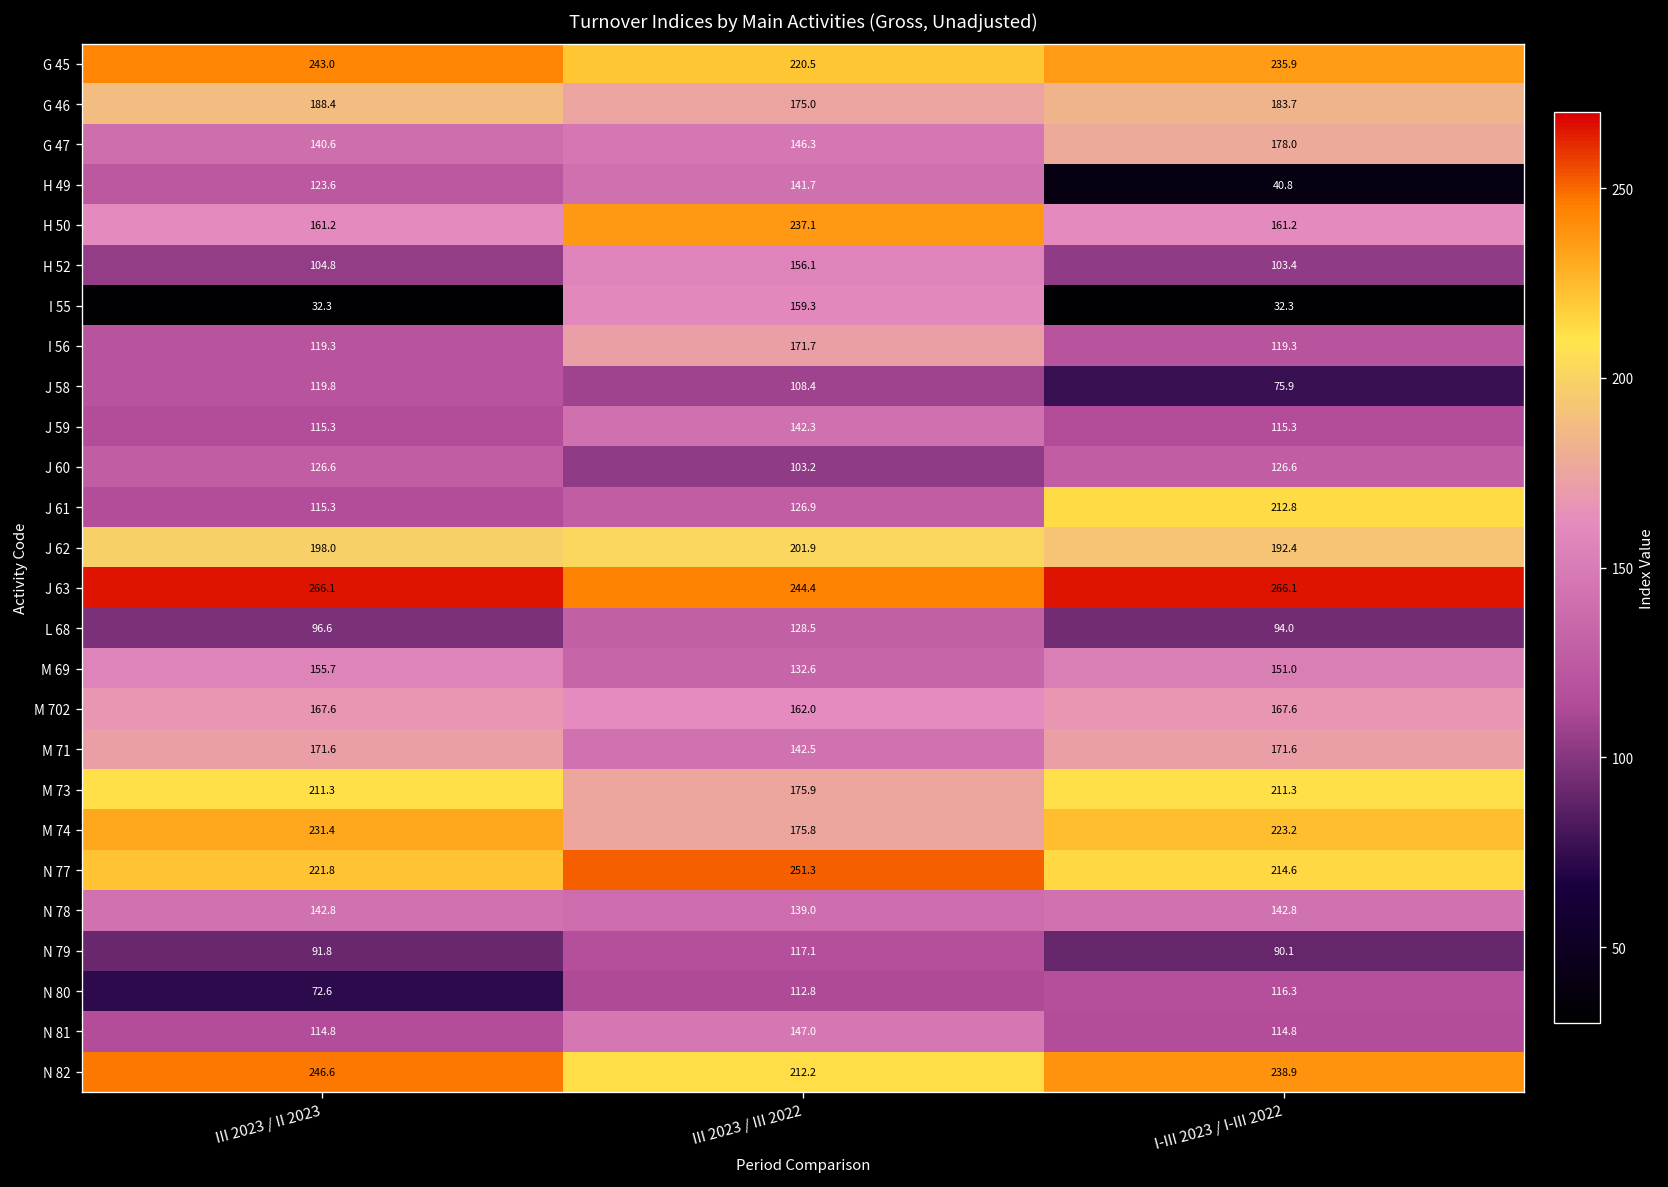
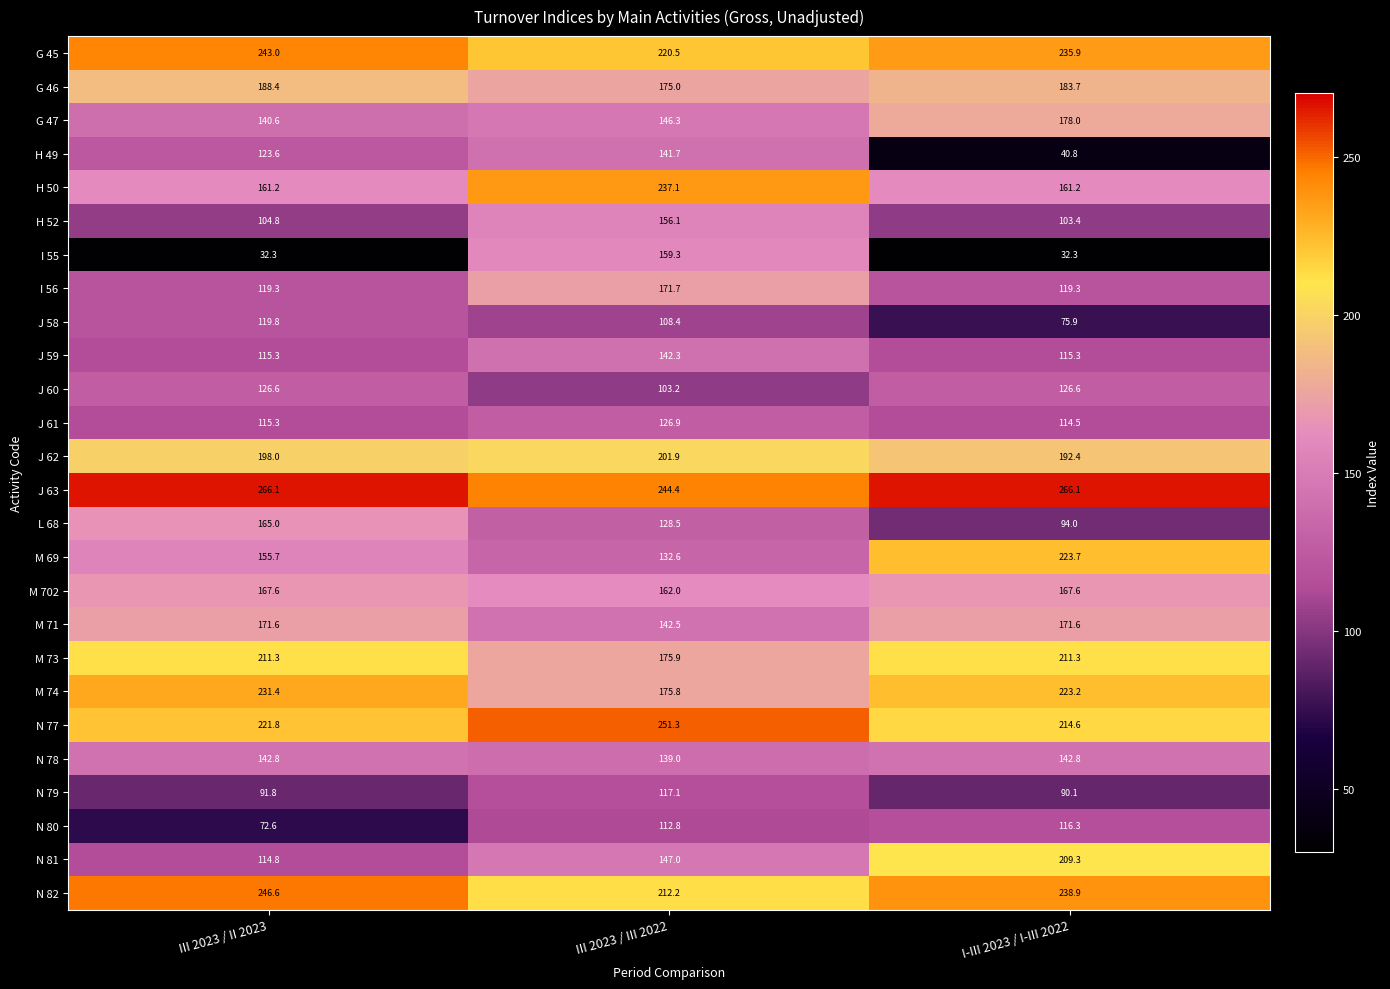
J 61, I-III 2023 / I-III 2022: 212.8 -> 114.5
L 68, III 2023 / II 2023: 96.6 -> 165.0
M 69, I-III 2023 / I-III 2022: 151.0 -> 223.7
N 81, I-III 2023 / I-III 2022: 114.8 -> 209.3
